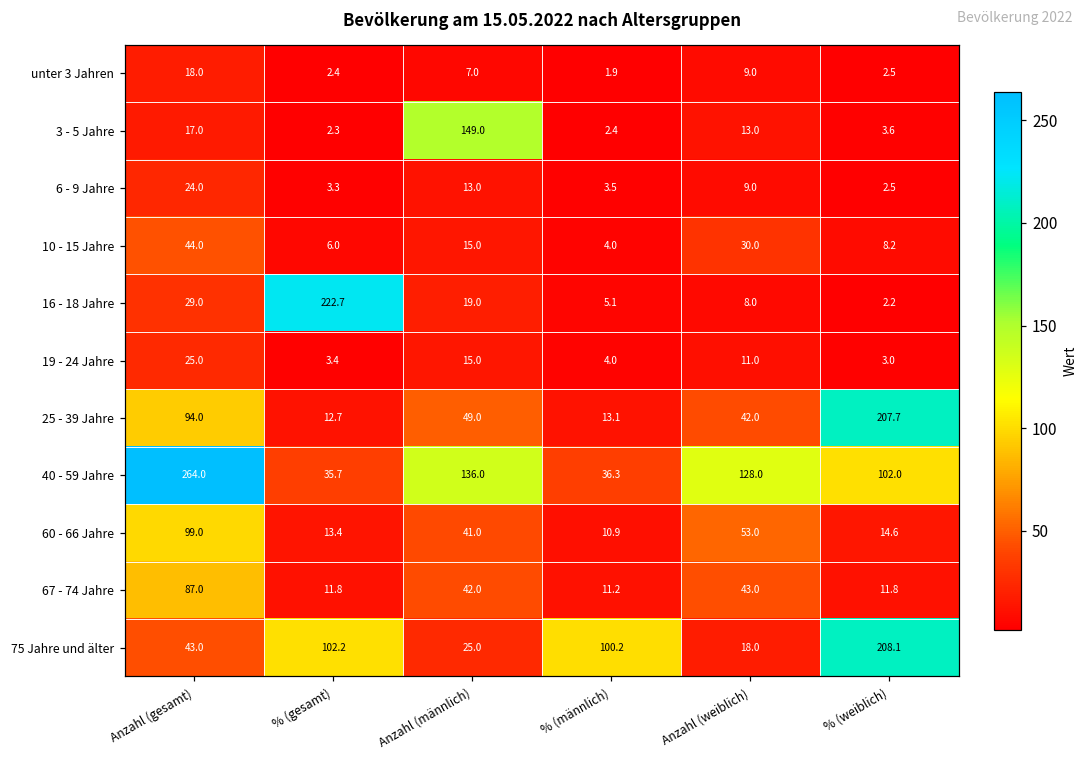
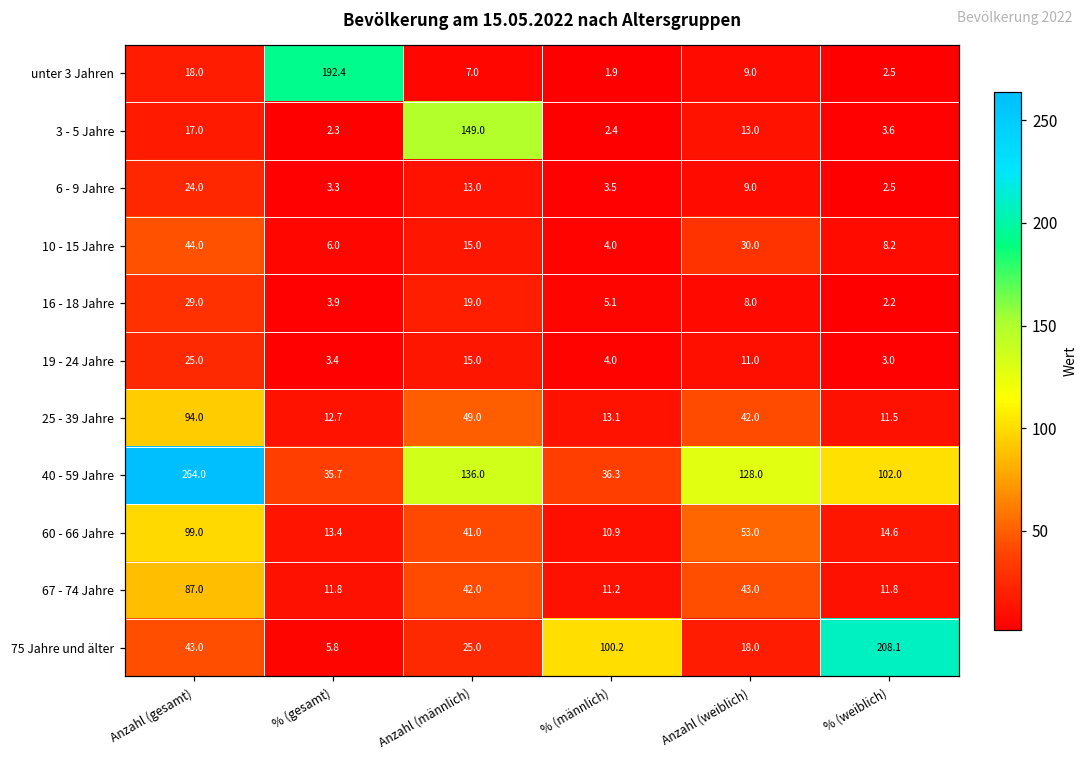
unter 3 Jahren, % (gesamt): 2.4 -> 192.4
16 - 18 Jahre, % (gesamt): 222.7 -> 3.9
25 - 39 Jahre, % (weiblich): 207.7 -> 11.5
75 Jahre und älter, % (gesamt): 102.2 -> 5.8
